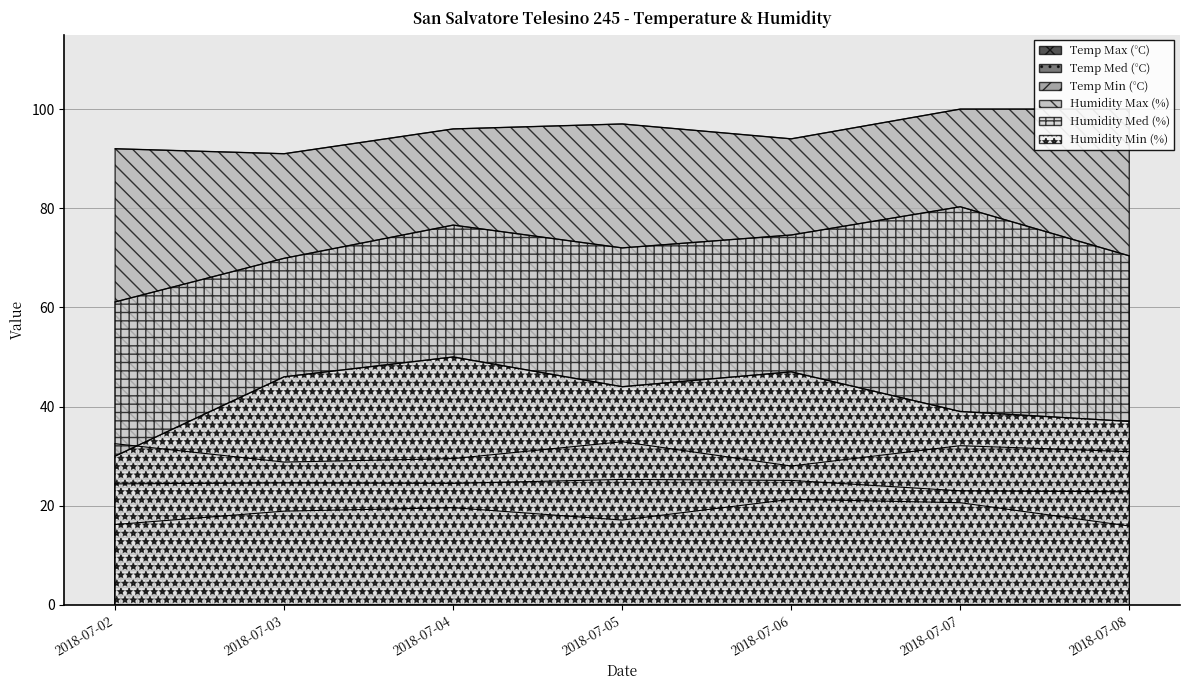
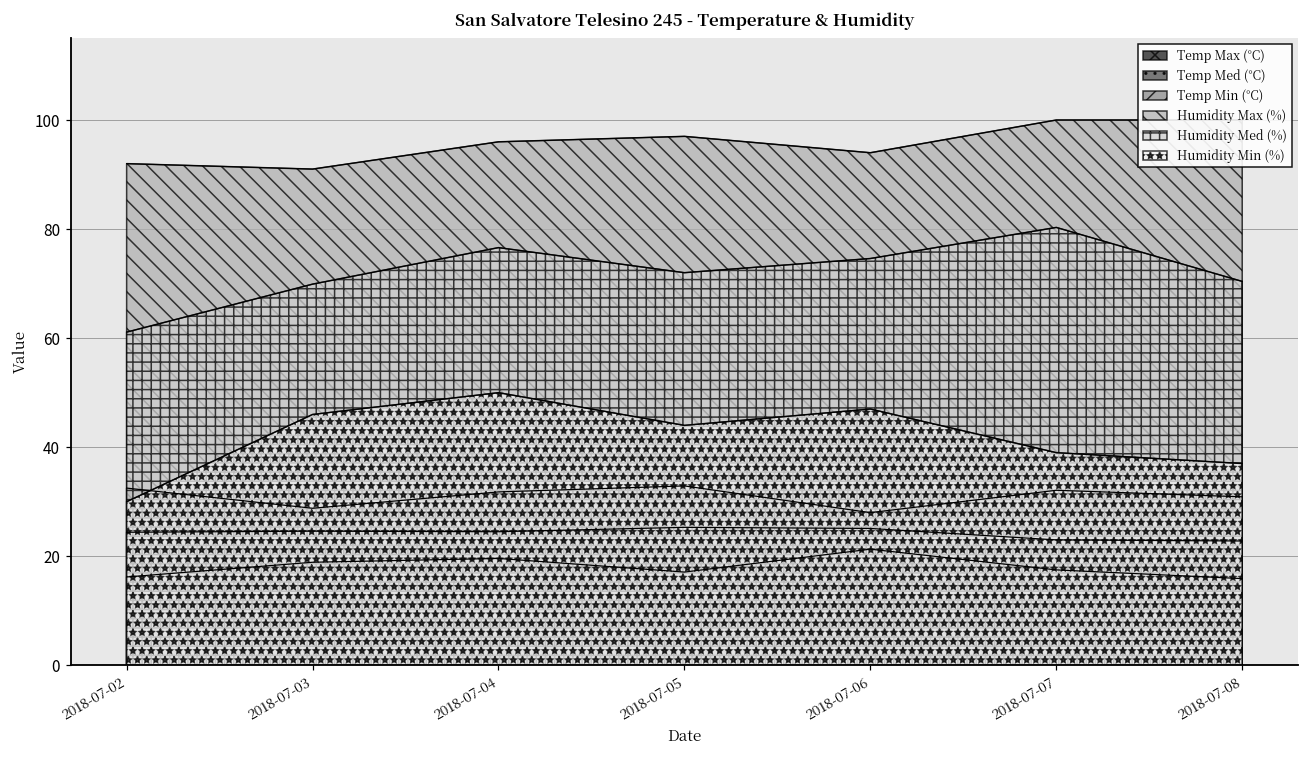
Temp Max (°C), 2018-07-04: 30 -> 32
Temp Min (°C), 2018-07-07: 21 -> 18
